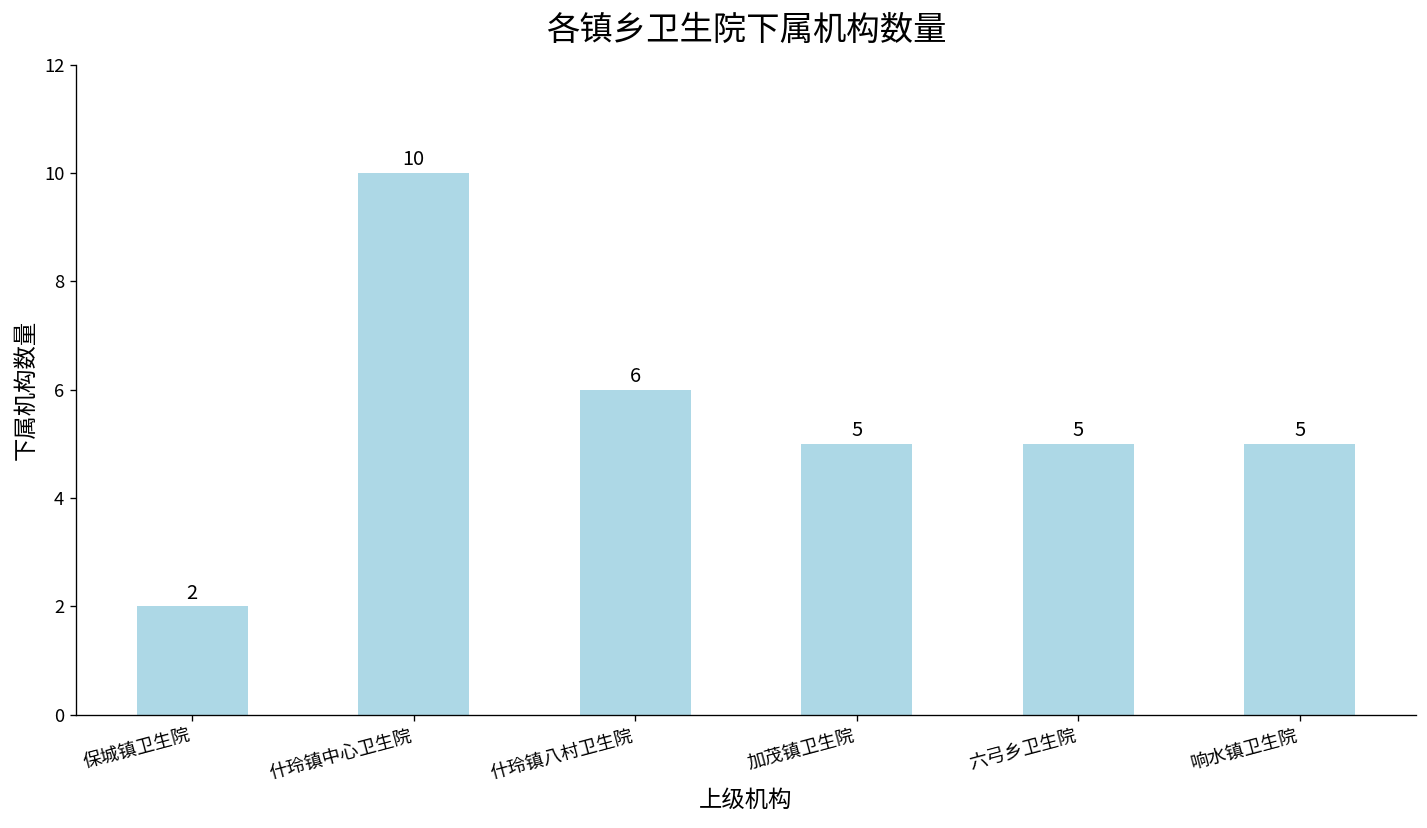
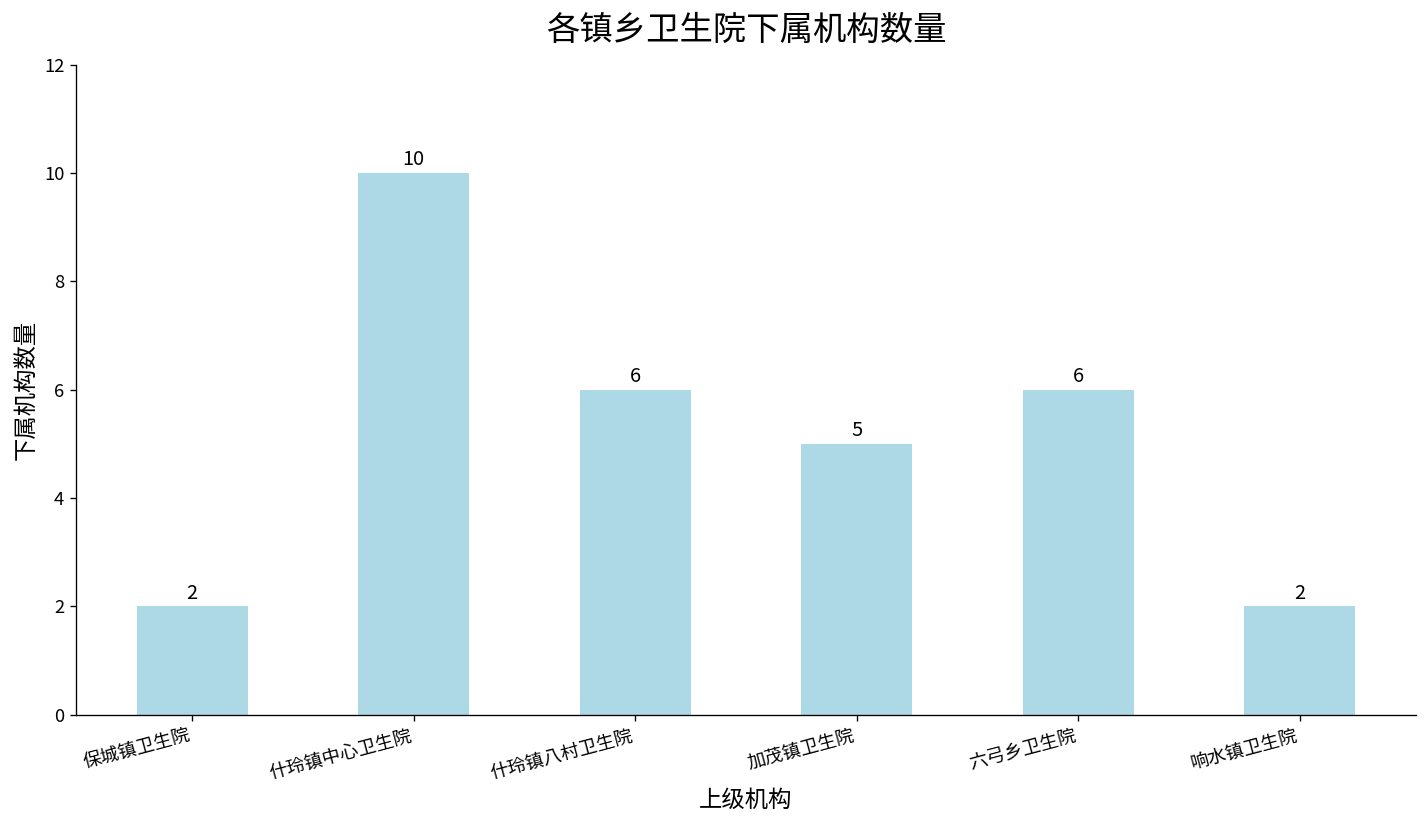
六弓乡卫生院: 5 -> 6
响水镇卫生院: 5 -> 2
